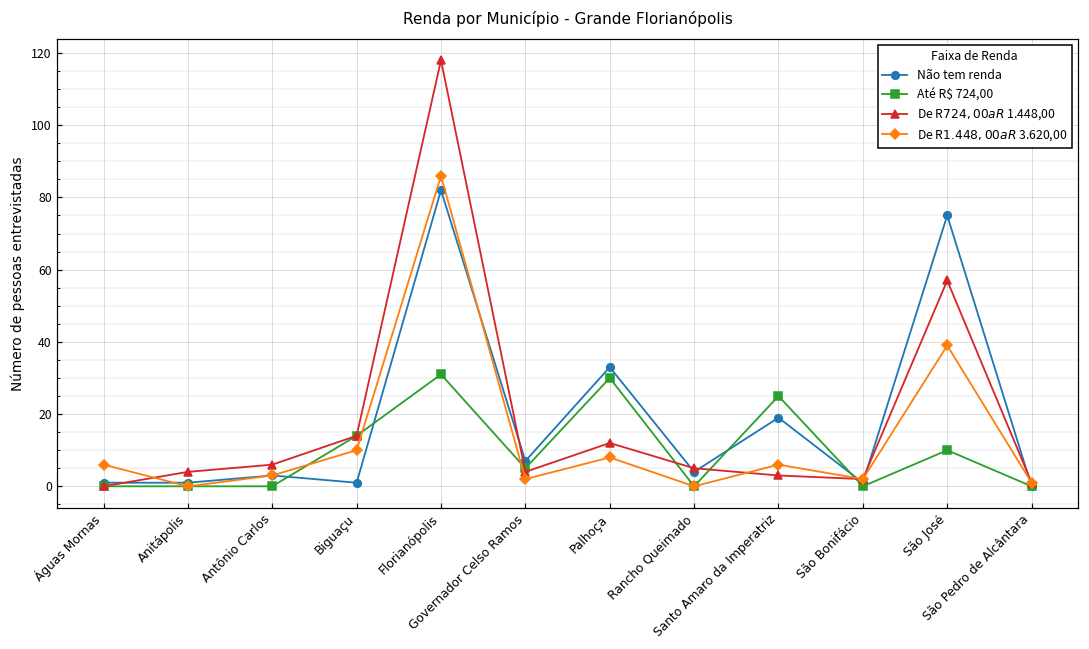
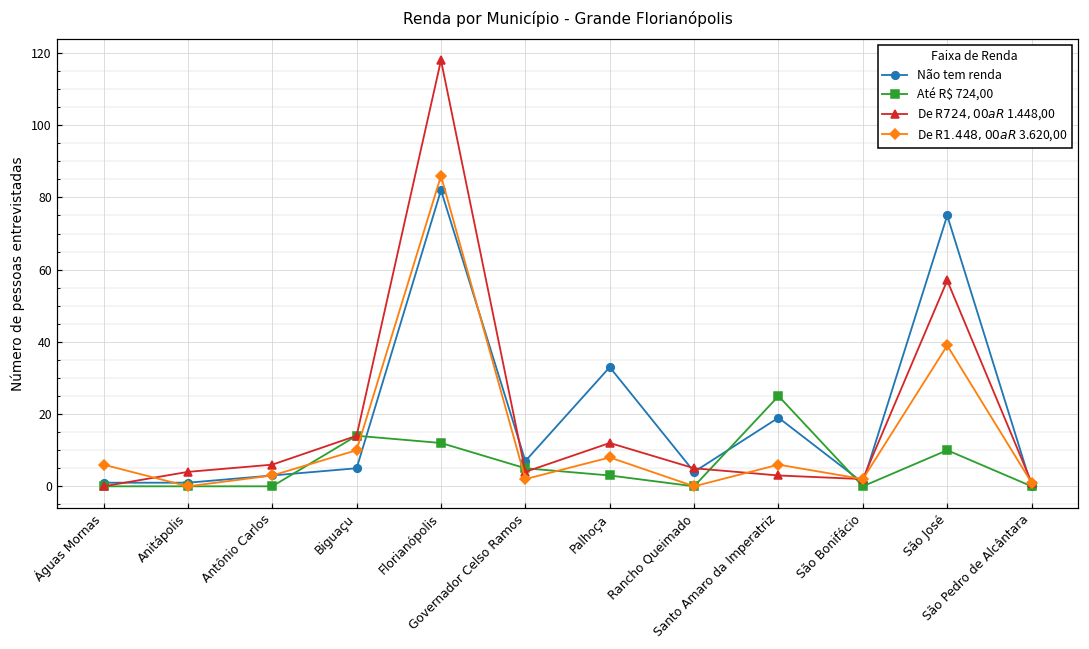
Não tem renda, Biguaçu: 1 -> 5
Até R$ 724,00, Florianópolis: 31 -> 12
Até R$ 724,00, Palhoça: 30 -> 3
